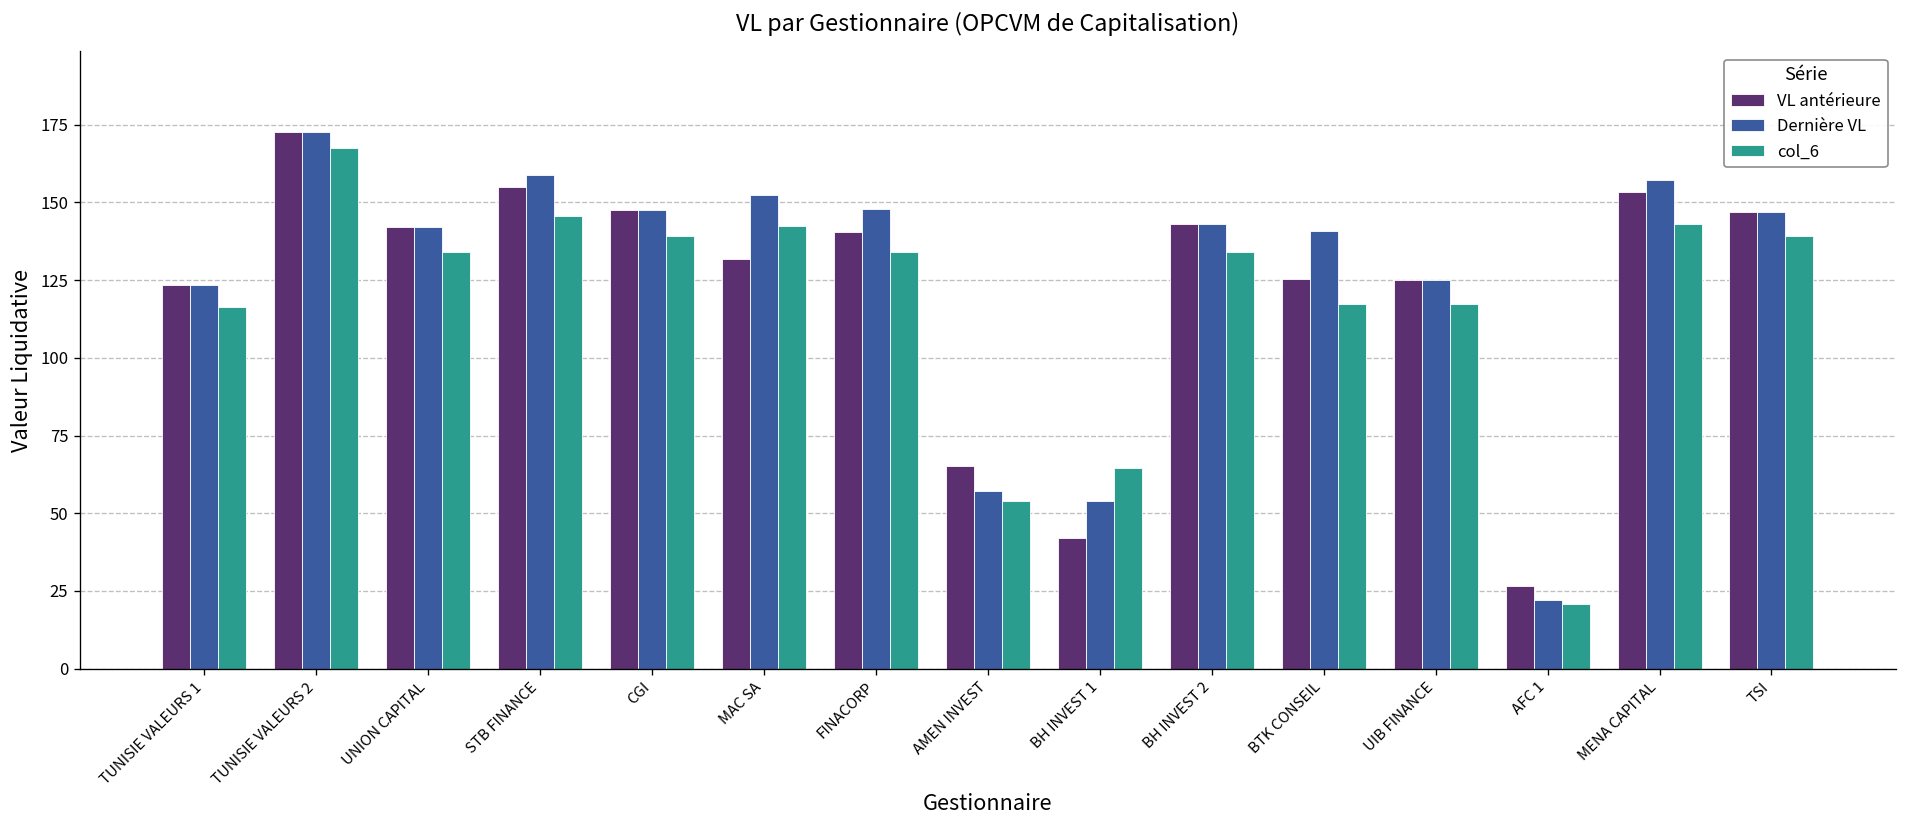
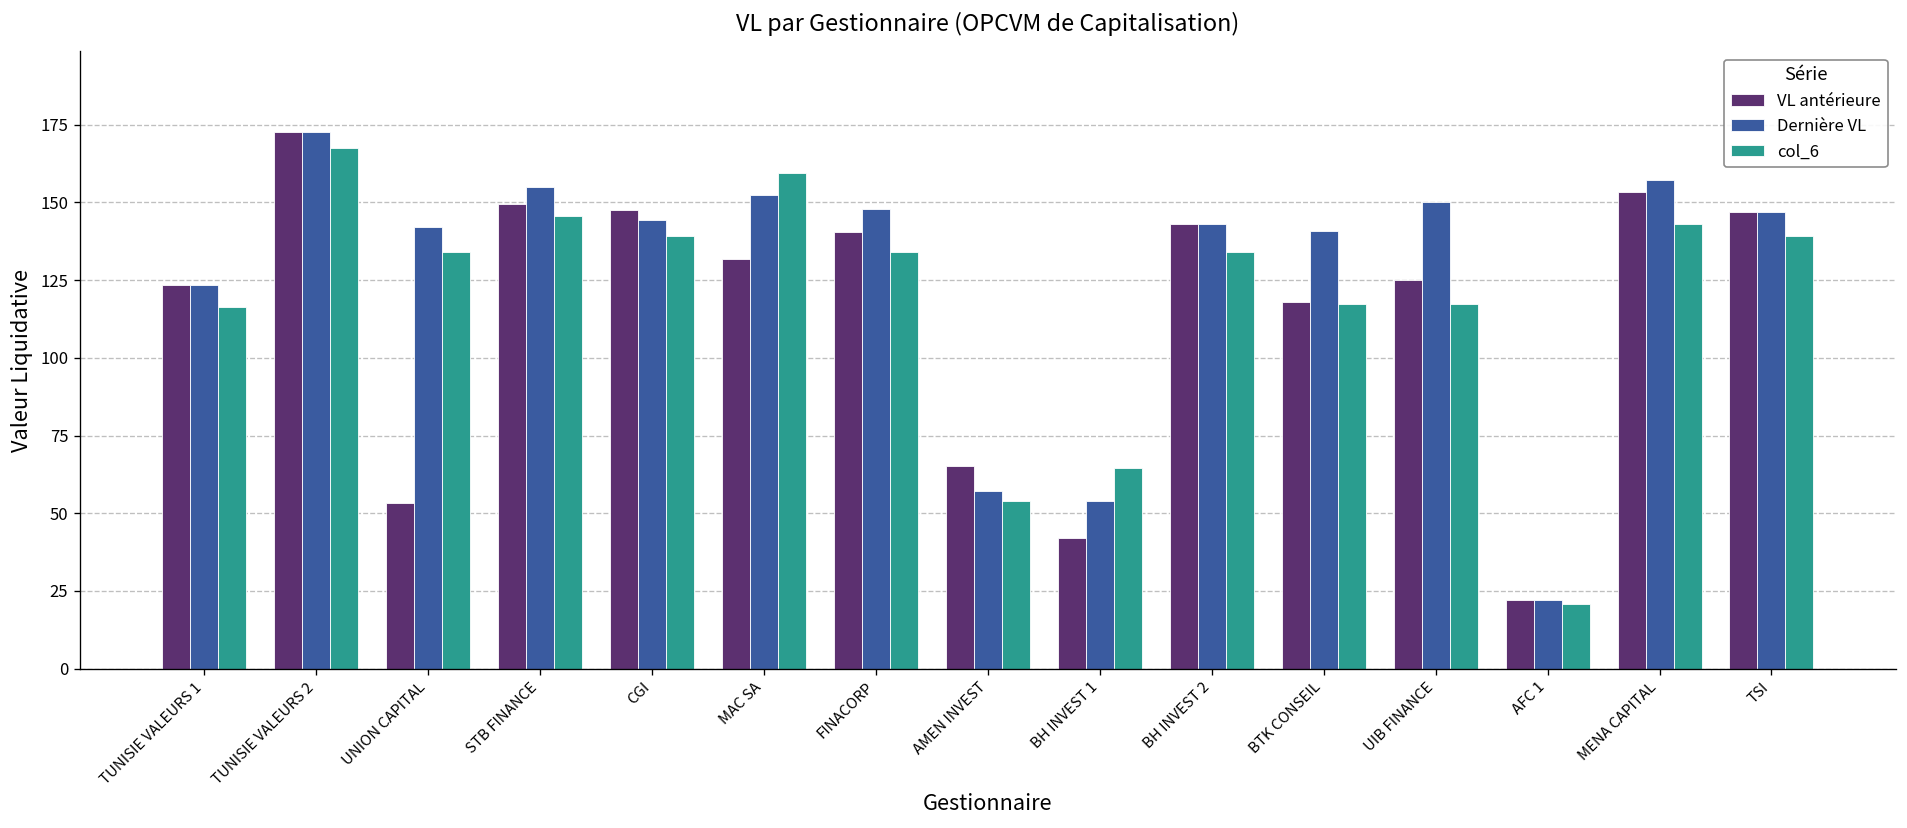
VL antérieure, UNION CAPITAL: 142 -> 53
VL antérieure, STB FINANCE: 155 -> 150
Dernière VL, STB FINANCE: 159 -> 155
Dernière VL, CGI: 147 -> 144
col_6, MAC SA: 142 -> 159
VL antérieure, BTK CONSEIL: 125 -> 118
Dernière VL, UIB FINANCE: 125 -> 150
VL antérieure, AFC 1: 26 -> 22
